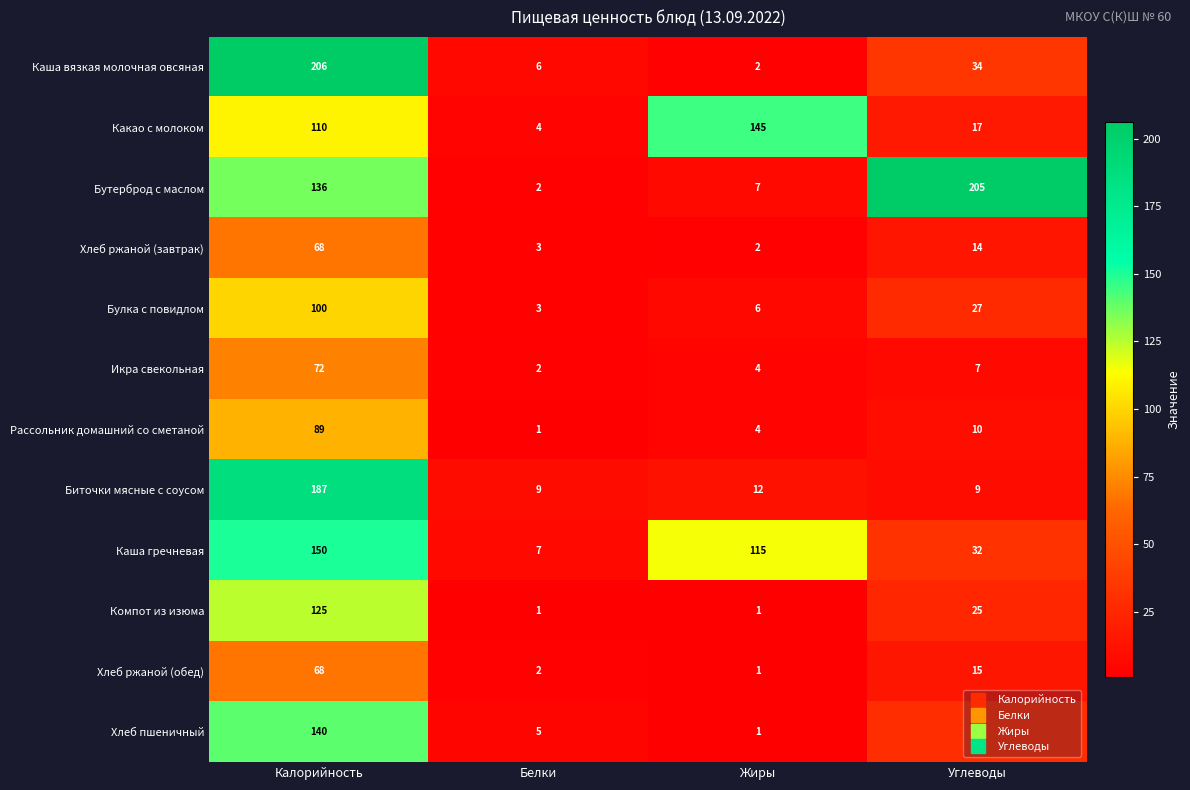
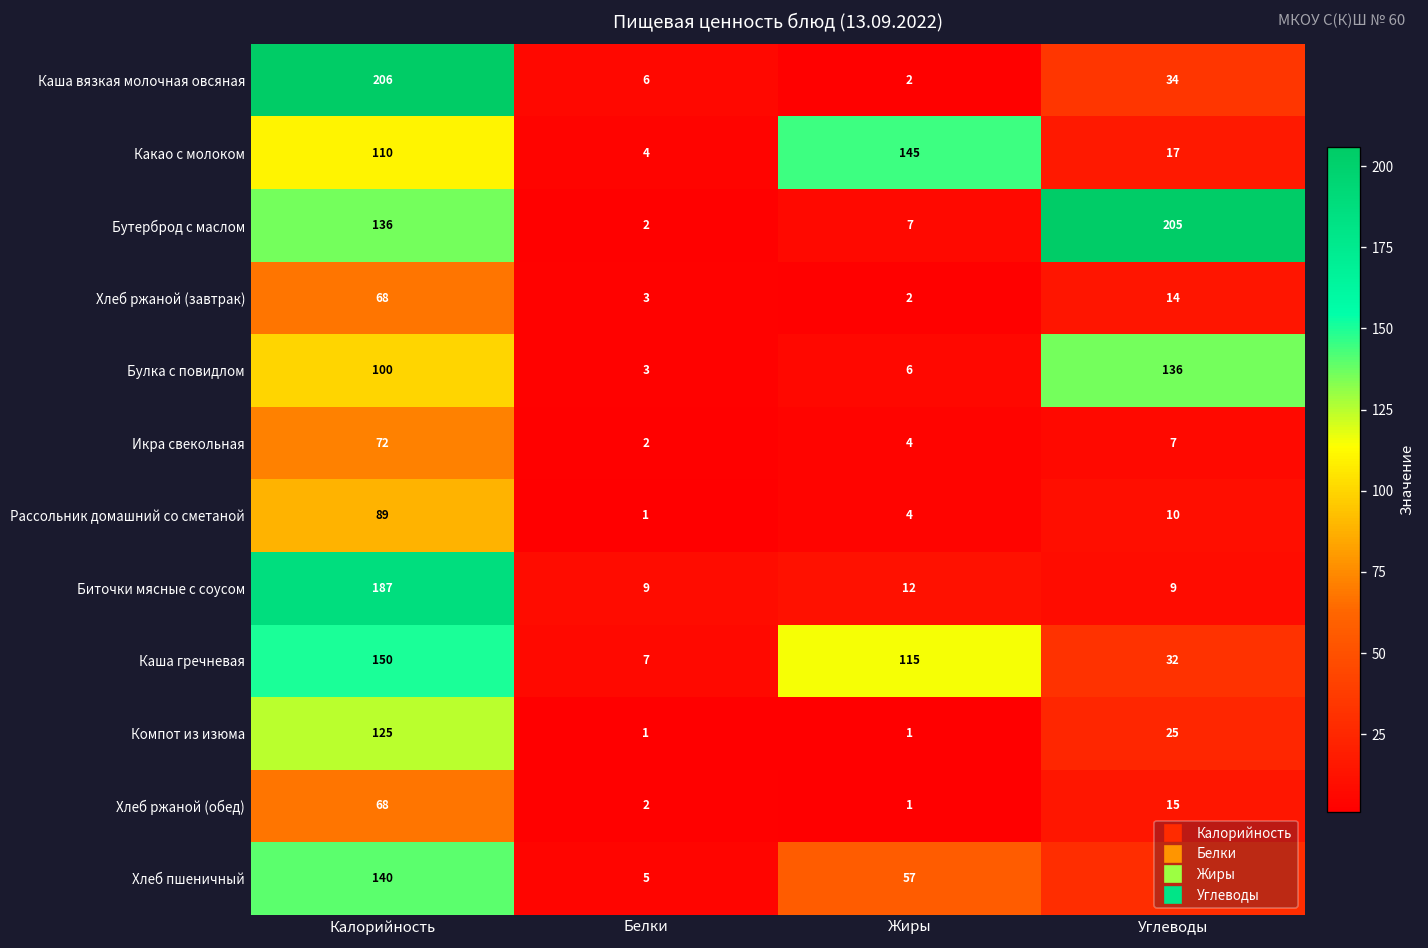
Булка с повидлом, Углеводы: 27 -> 136
Хлеб пшеничный, Жиры: 1 -> 57
